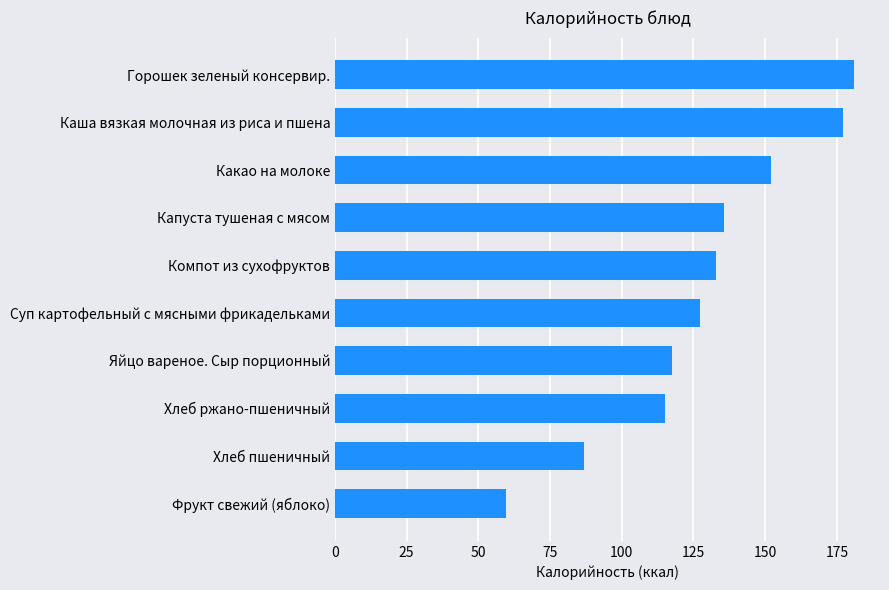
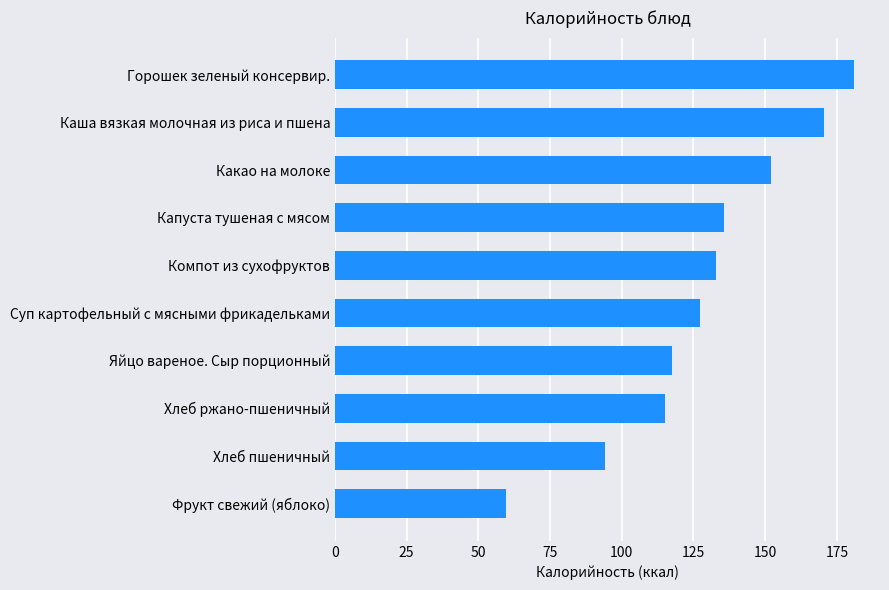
Каша вязкая молочная из риса и пшена: 177 -> 170
Хлеб пшеничный: 87 -> 94
